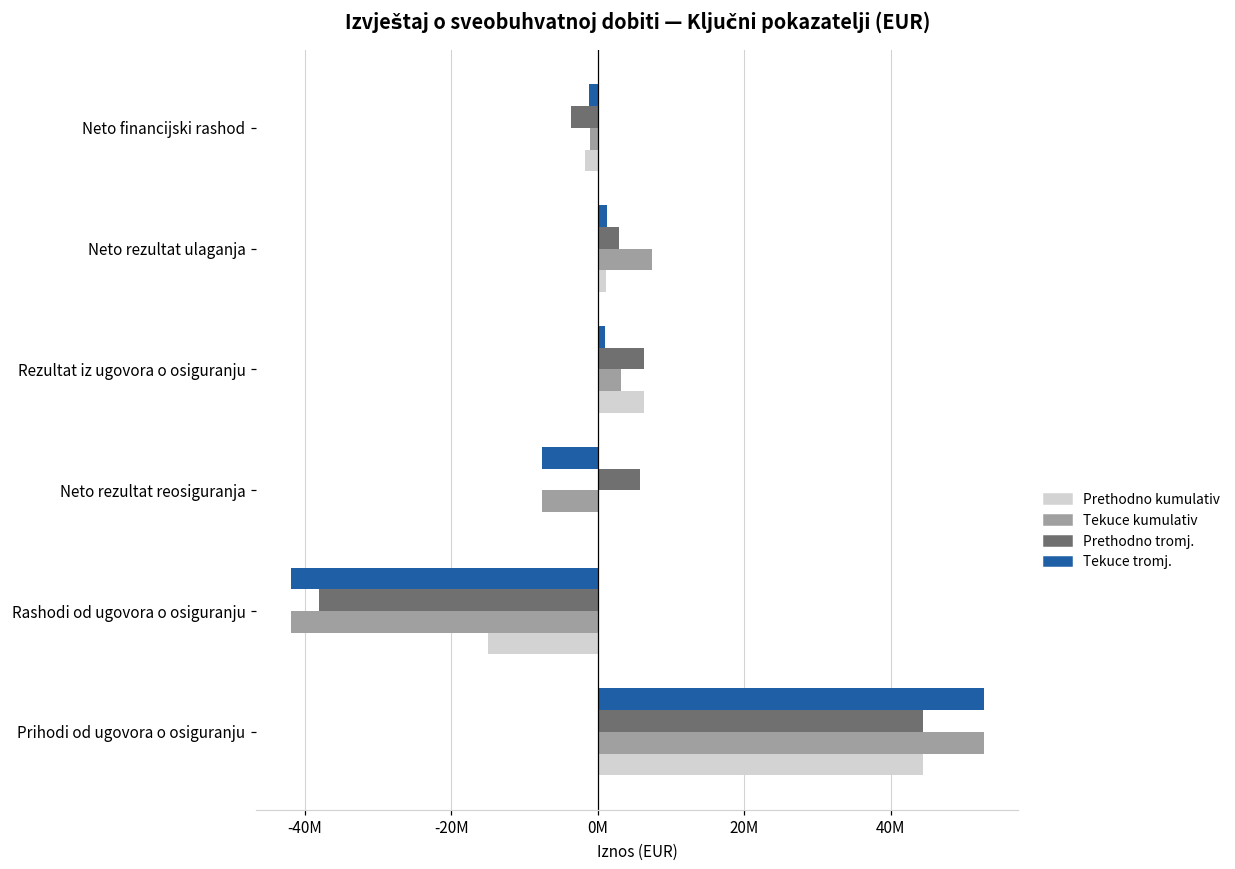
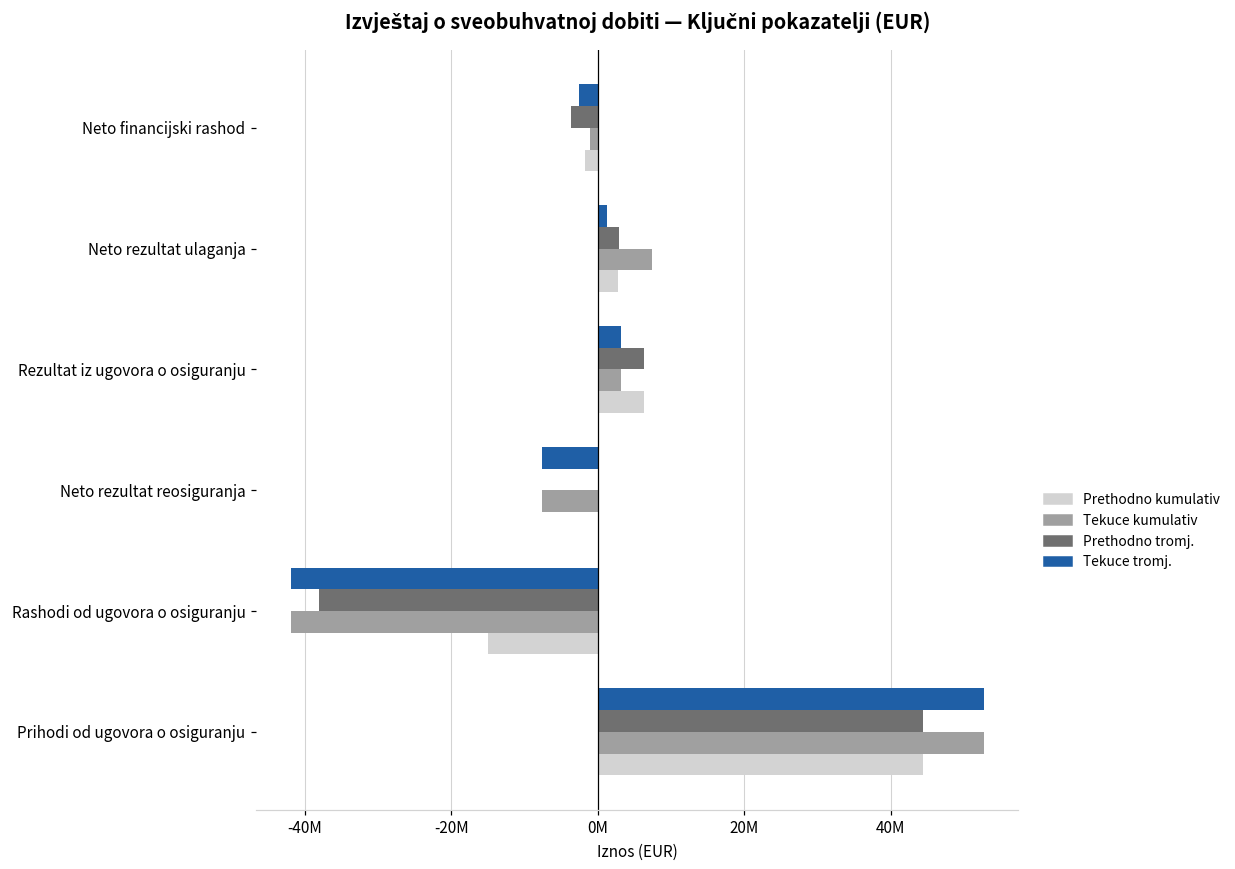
Tekuce tromj., Neto financijski rashod: -1000000 -> -3000000
Prethodno kumulativ, Neto rezultat ulaganja: 1000000 -> 3000000
Tekuce tromj., Rezultat iz ugovora o osiguranju: 1000000 -> 3000000
Prethodno tromj., Neto rezultat reosiguranja: 6000000 -> 0
